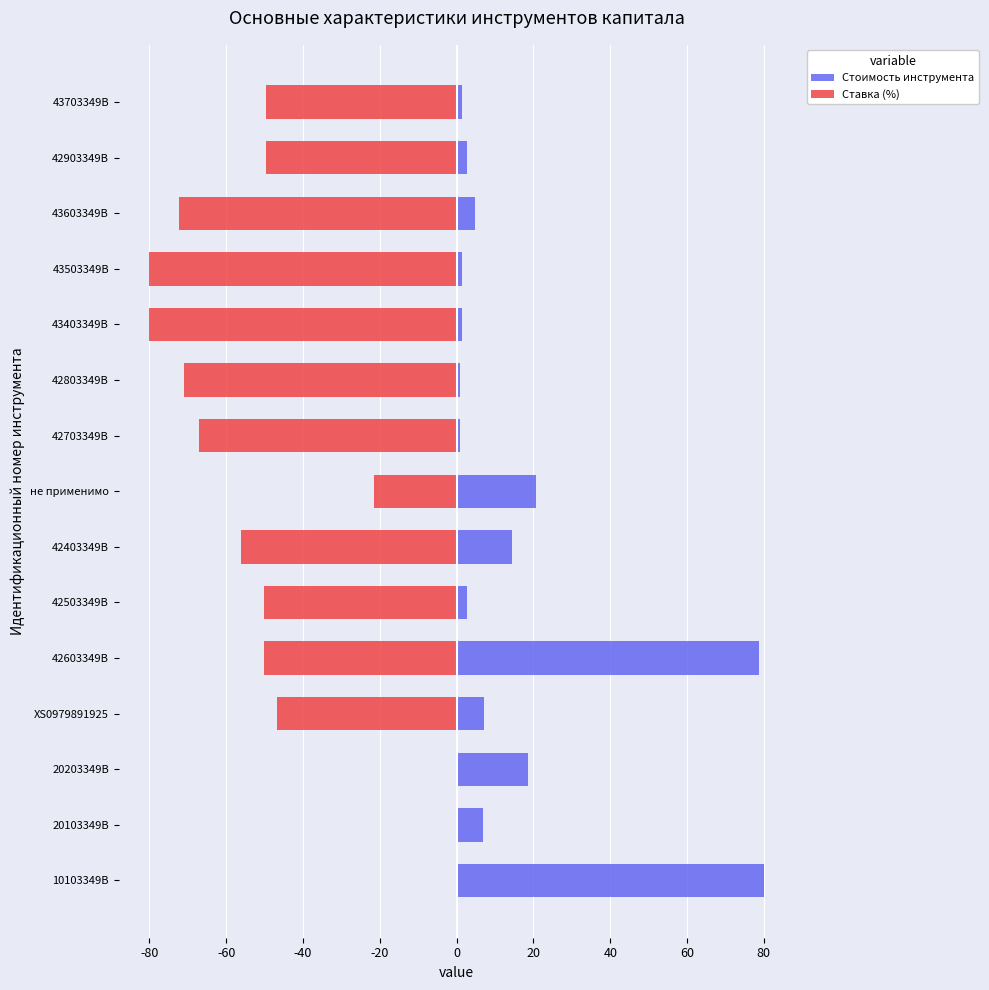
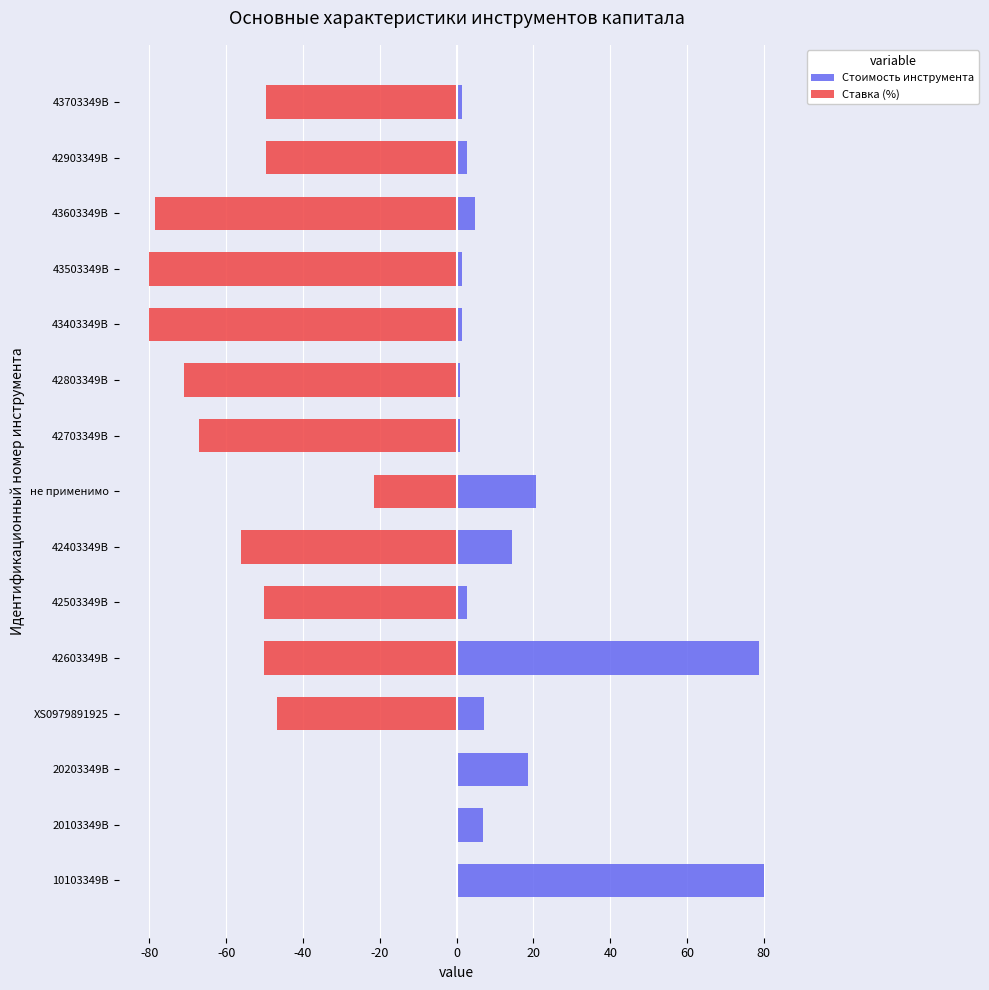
Ставка (%), 43603349B: -72 -> -79
